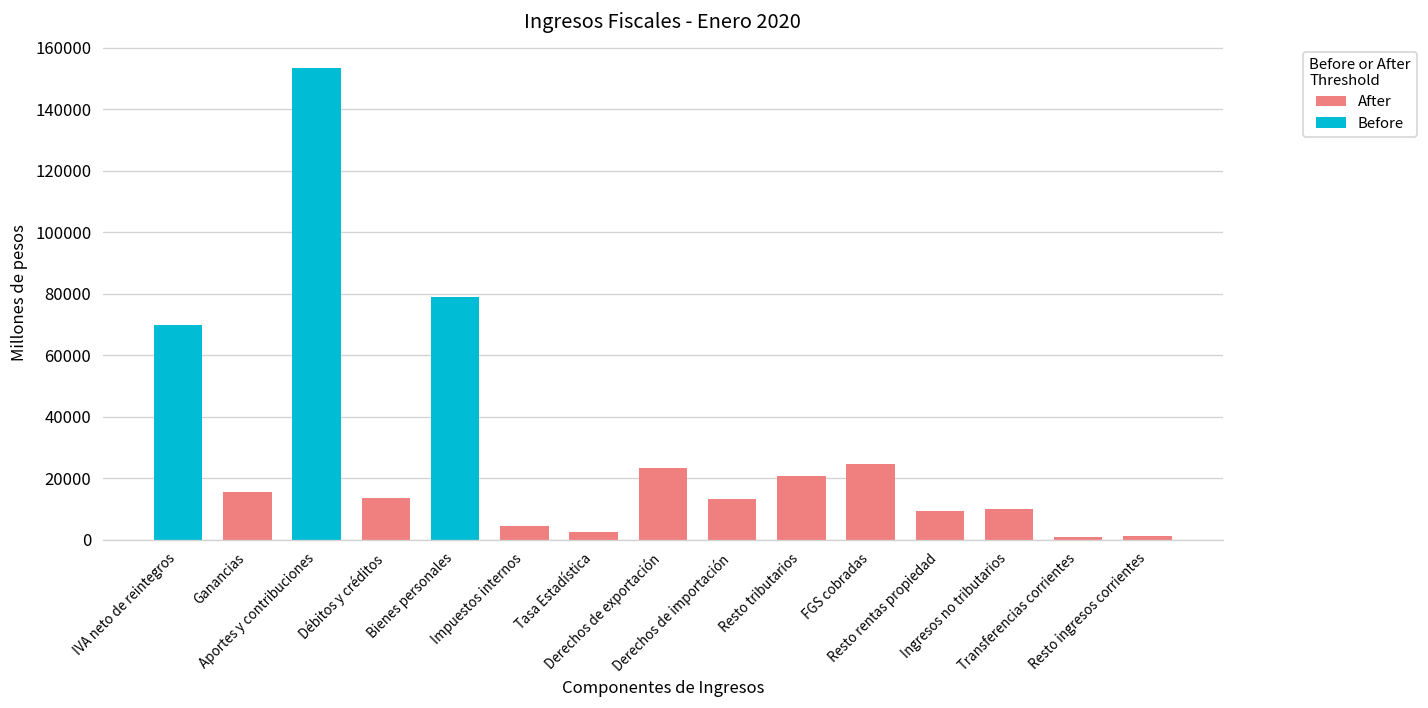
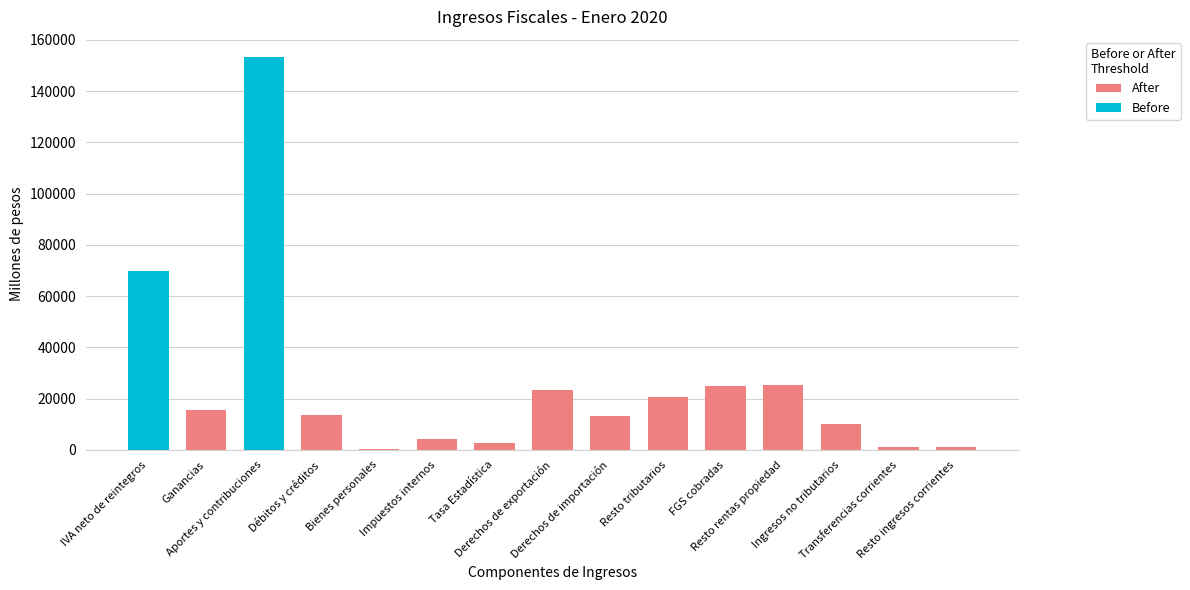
Bienes personales: 79000 -> 0
Resto rentas propiedad: 9000 -> 25000
